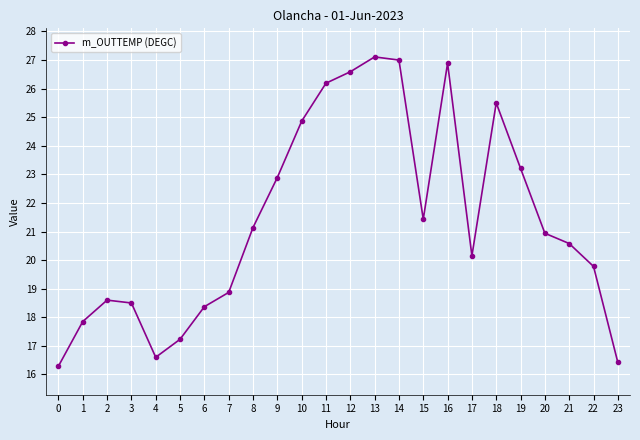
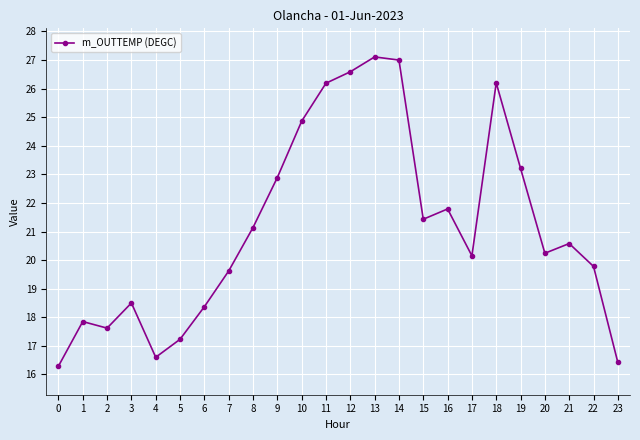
2: 18.6 -> 17.6
7: 18.9 -> 19.6
16: 26.9 -> 21.8
18: 25.5 -> 26.2
20: 20.9 -> 20.2
